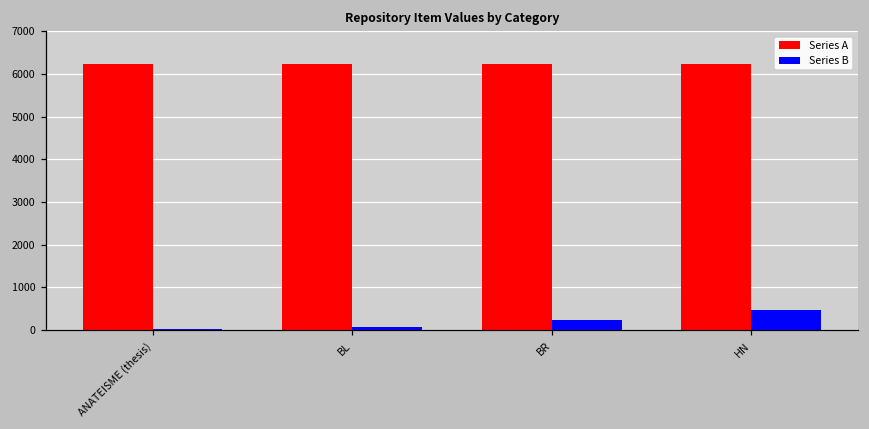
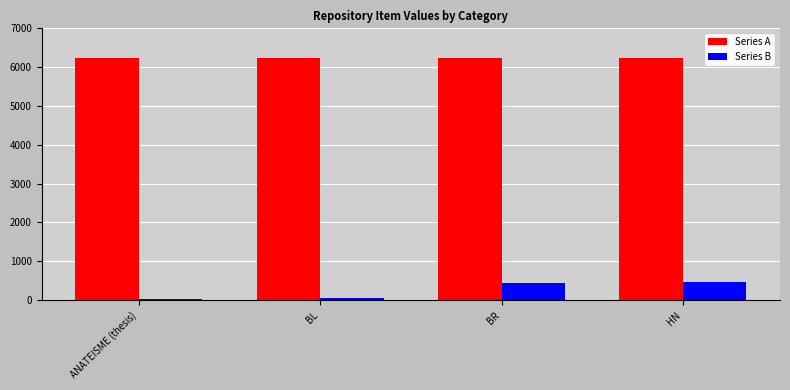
Series B, BR: 200 -> 400
